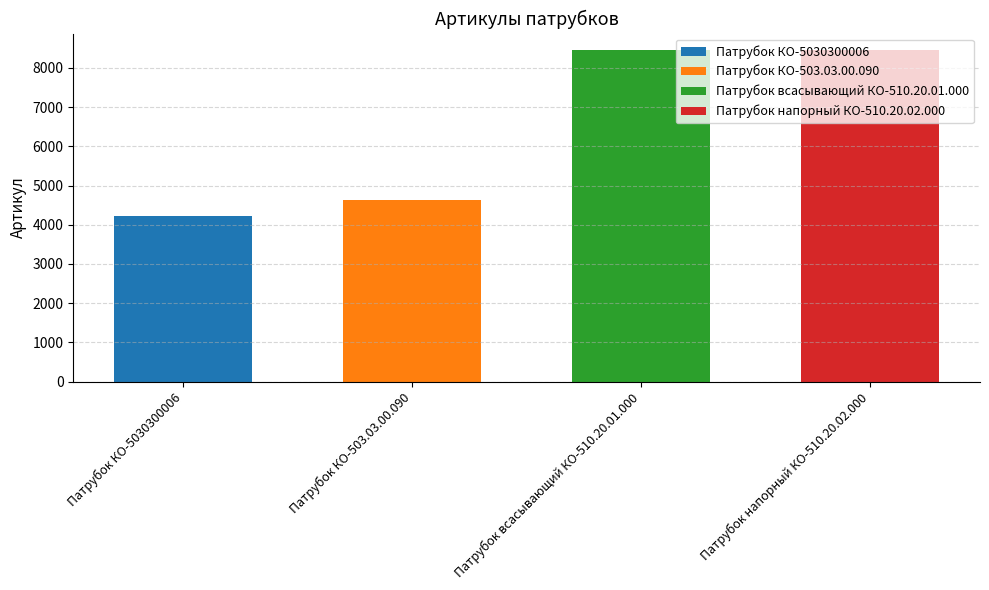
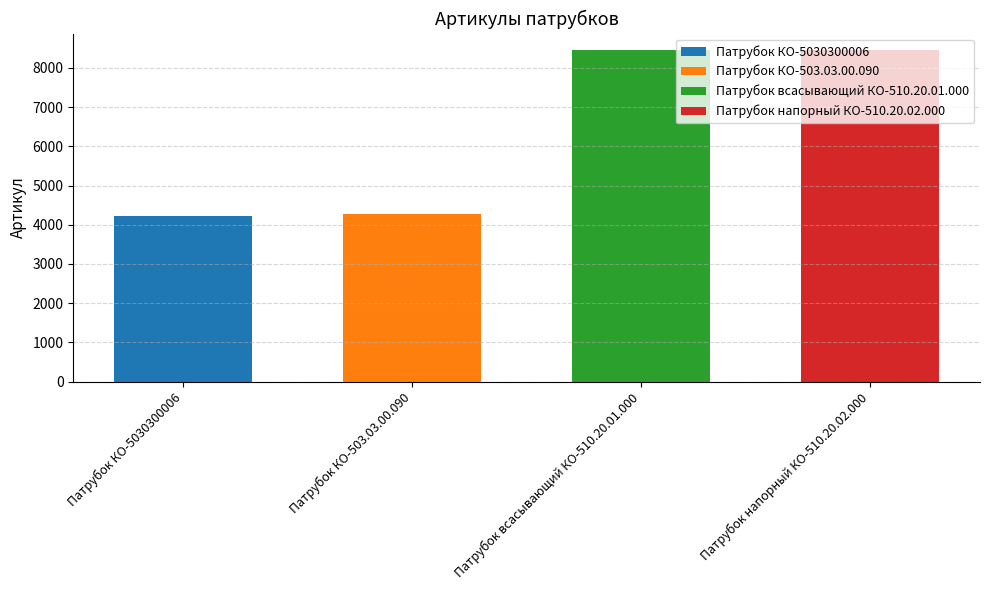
Патрубок КО-503.03.00.090: 4600 -> 4300
